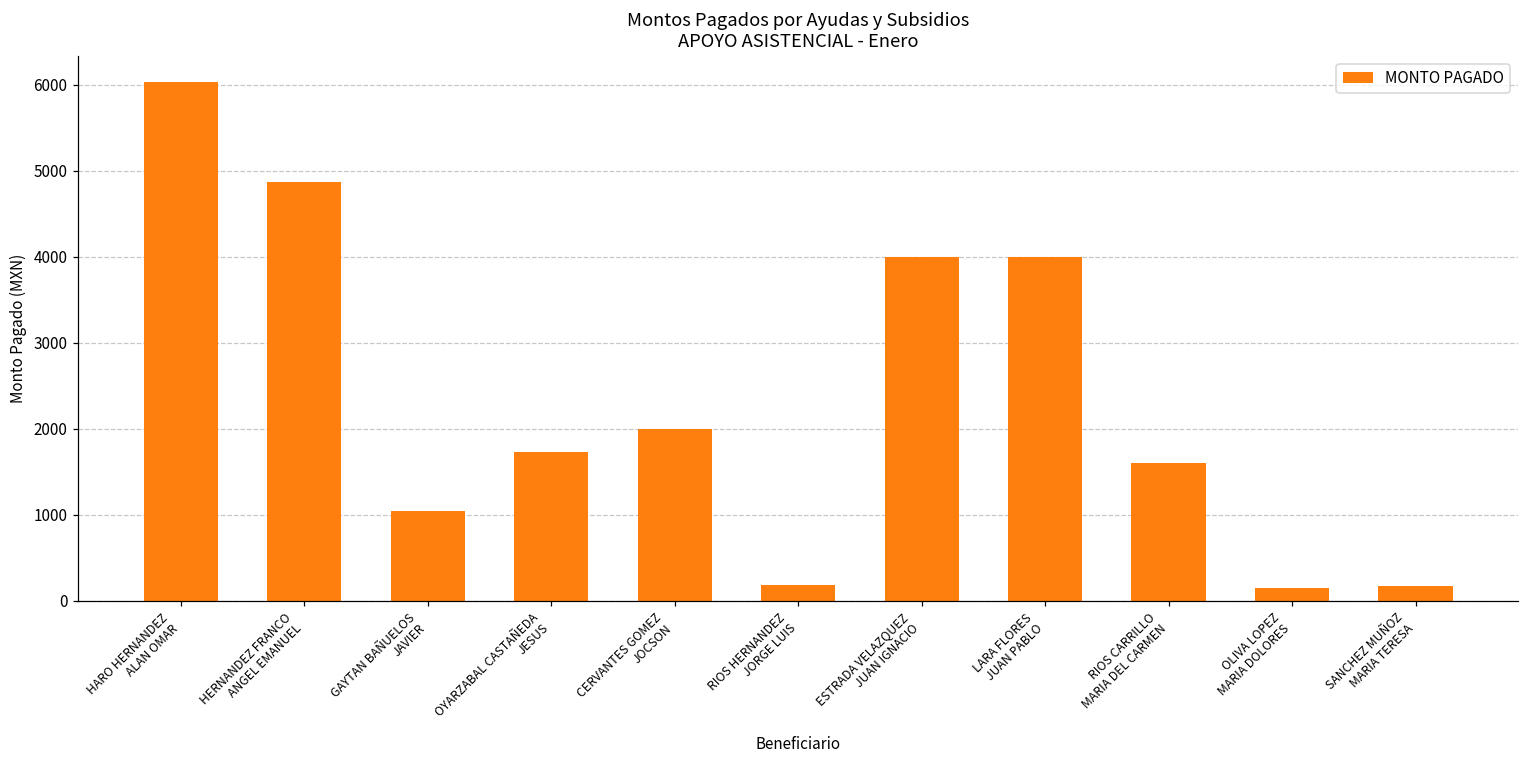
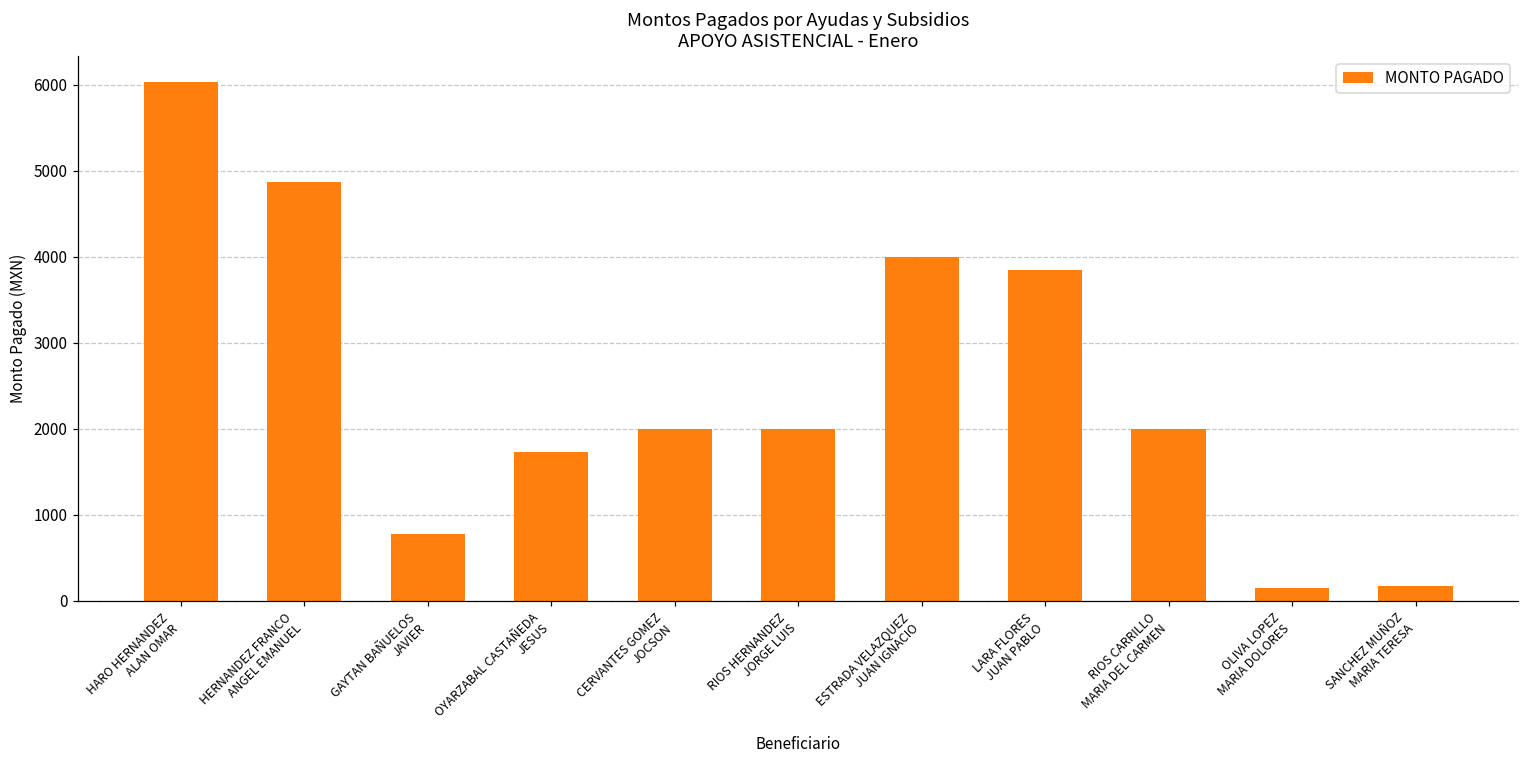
GAYTAN BAÑUELOS JAVIER: 1000 -> 800
RIOS HERNANDEZ JORGE LUIS: 200 -> 2000
LARA FLORES JUAN PABLO: 4000 -> 3800
RIOS CARRILLO MARIA DEL CARMEN: 1600 -> 2000
